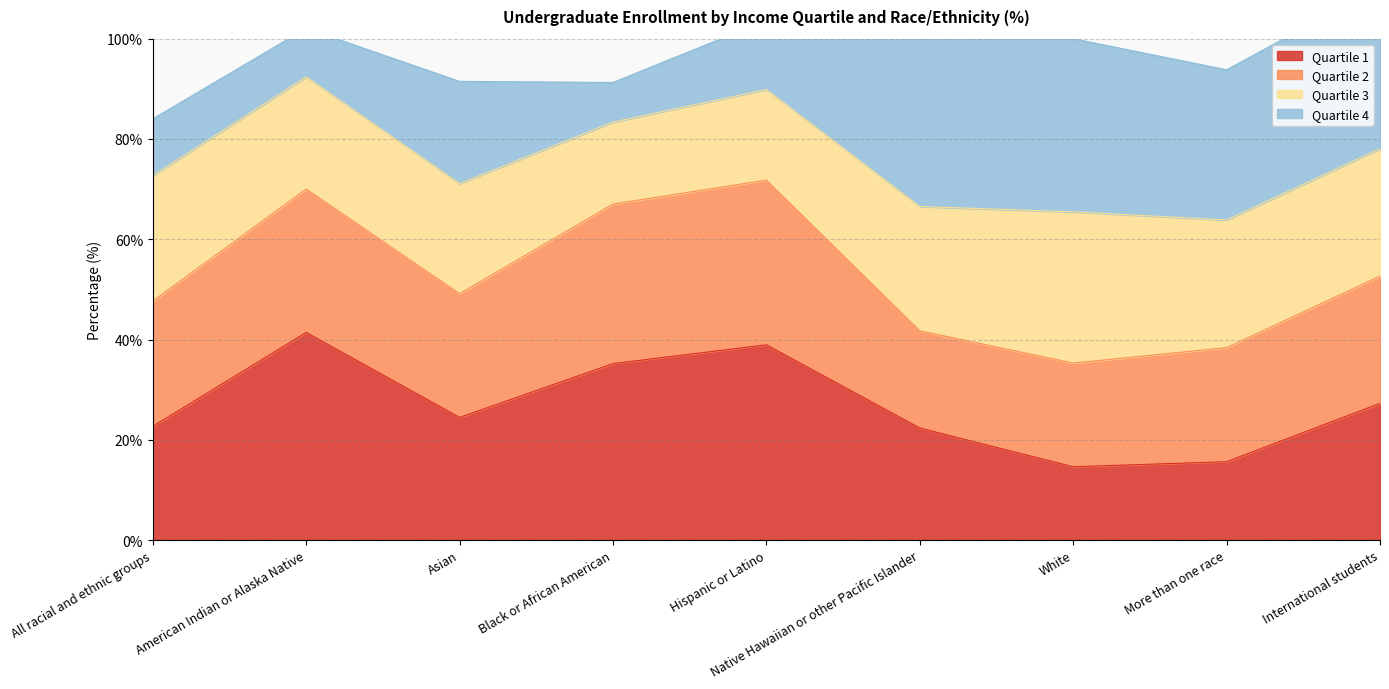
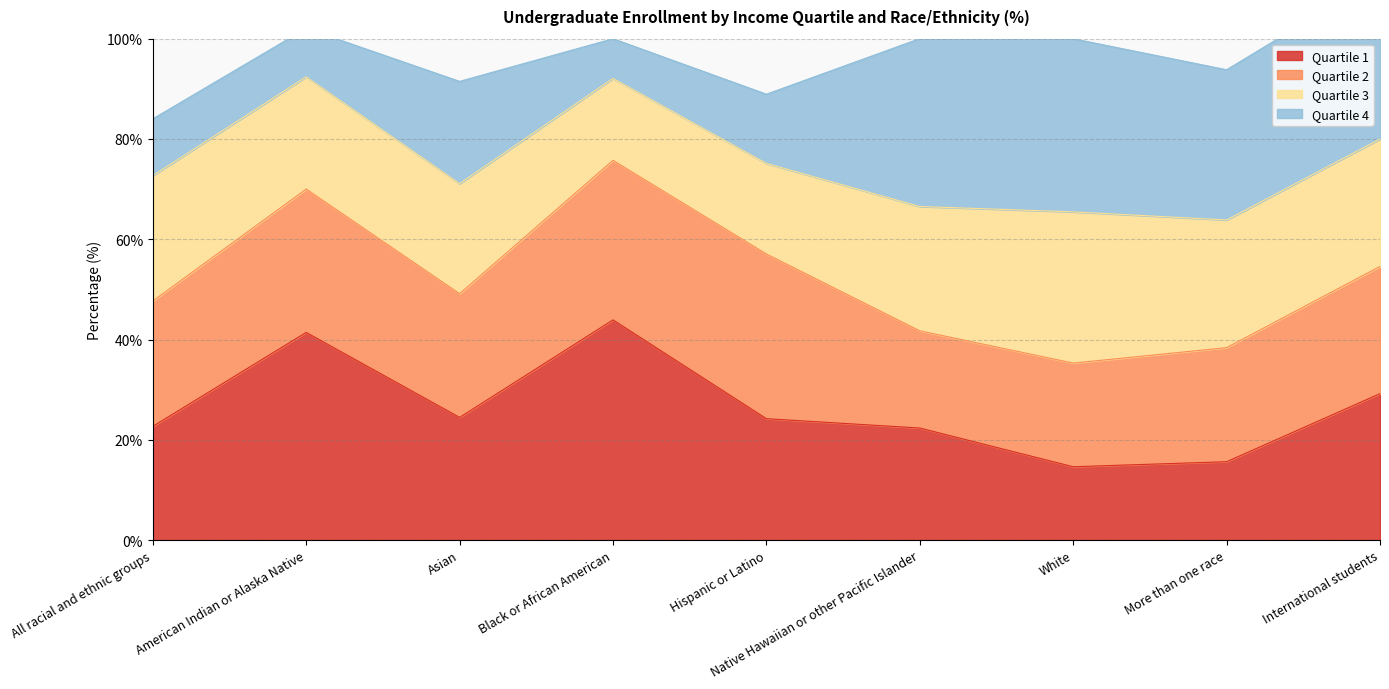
Quartile 1, Black or African American: 35% -> 44%
Quartile 1, Hispanic or Latino: 39% -> 24%
Quartile 1, International students: 27% -> 29%
